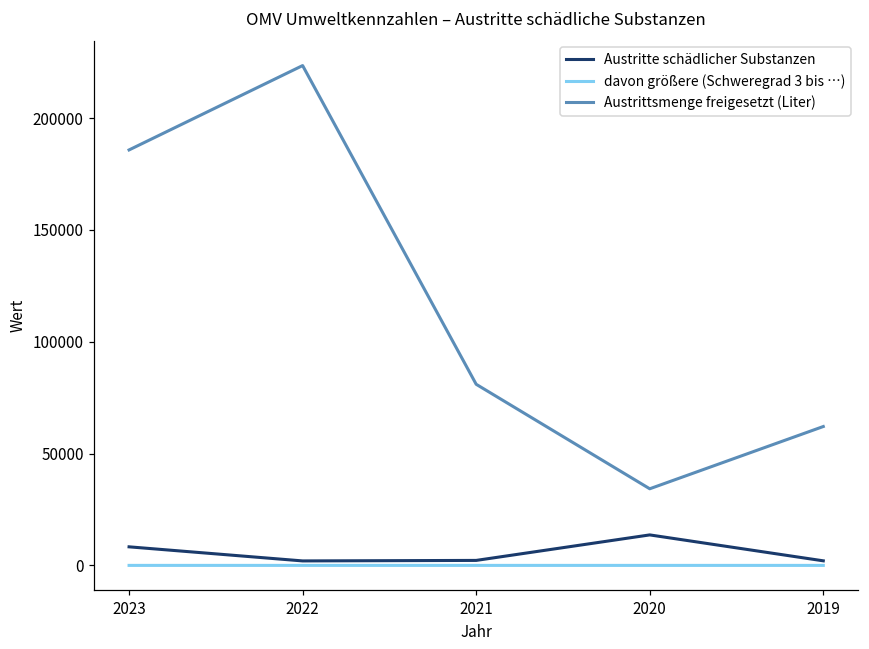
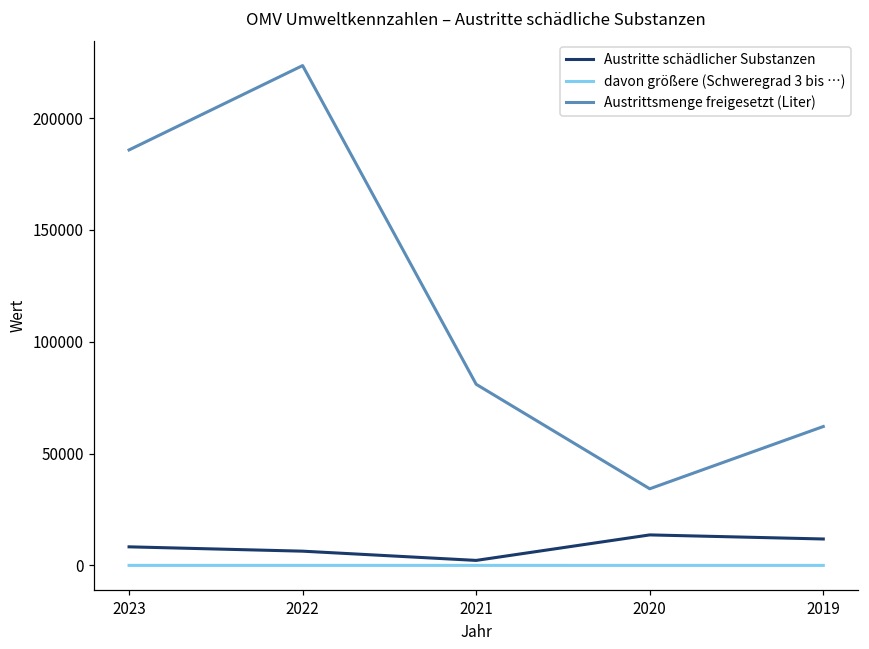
Austritte schädlicher Substanzen, 2022: 2000 -> 6000
Austritte schädlicher Substanzen, 2019: 2000 -> 12000
